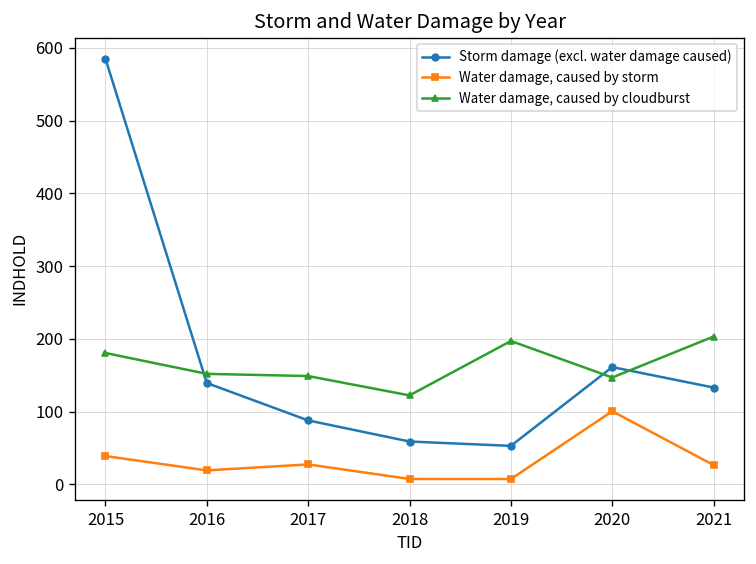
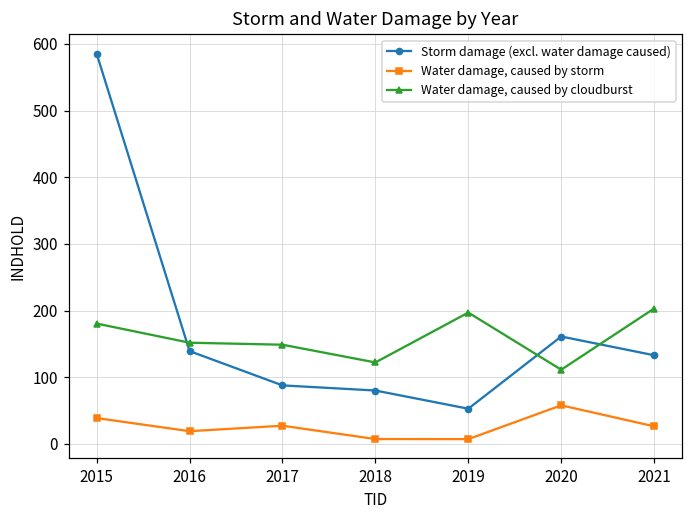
Storm damage (excl. water damage caused), 2018: 60 -> 80
Water damage, caused by storm, 2020: 100 -> 60
Water damage, caused by cloudburst, 2020: 150 -> 110
